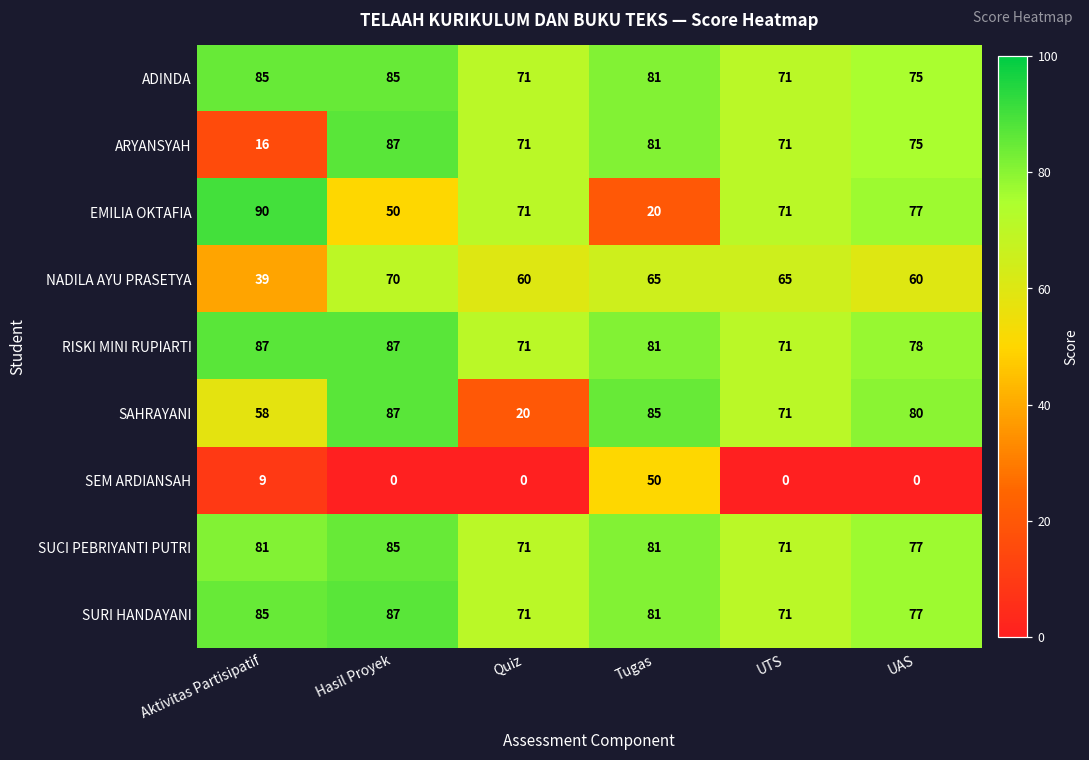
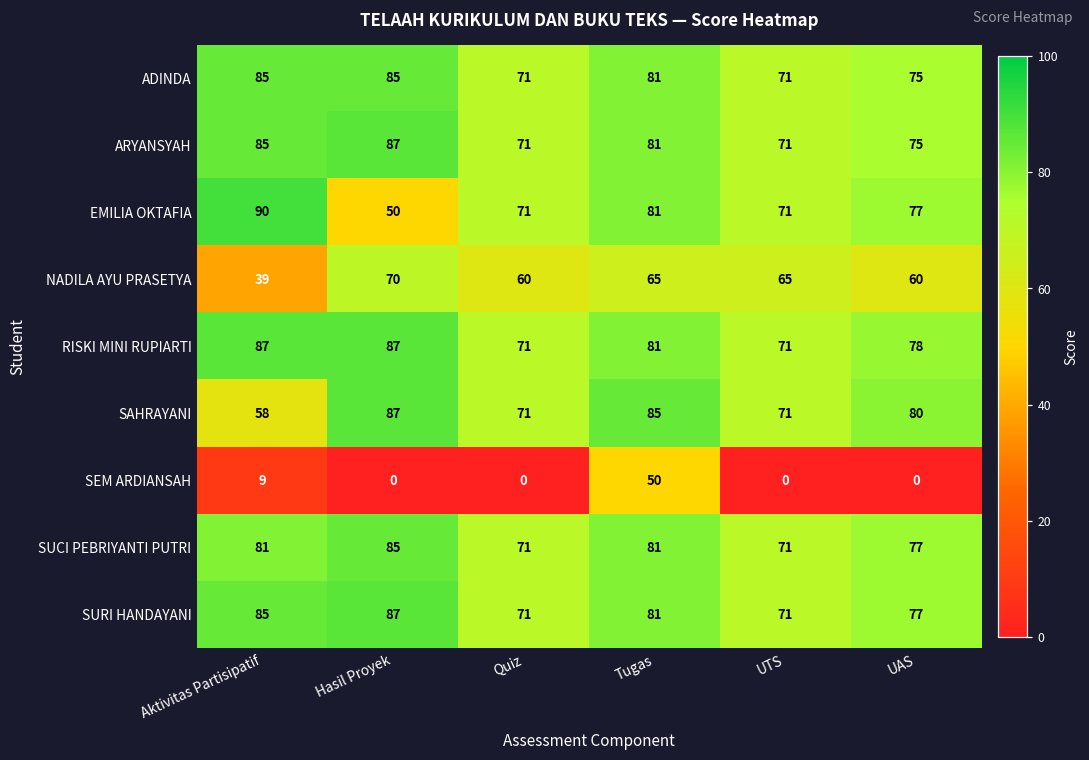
ARYANSYAH, Aktivitas Partisipatif: 16 -> 85
EMILIA OKTAFIA, Tugas: 20 -> 81
SAHRAYANI, Quiz: 20 -> 71
